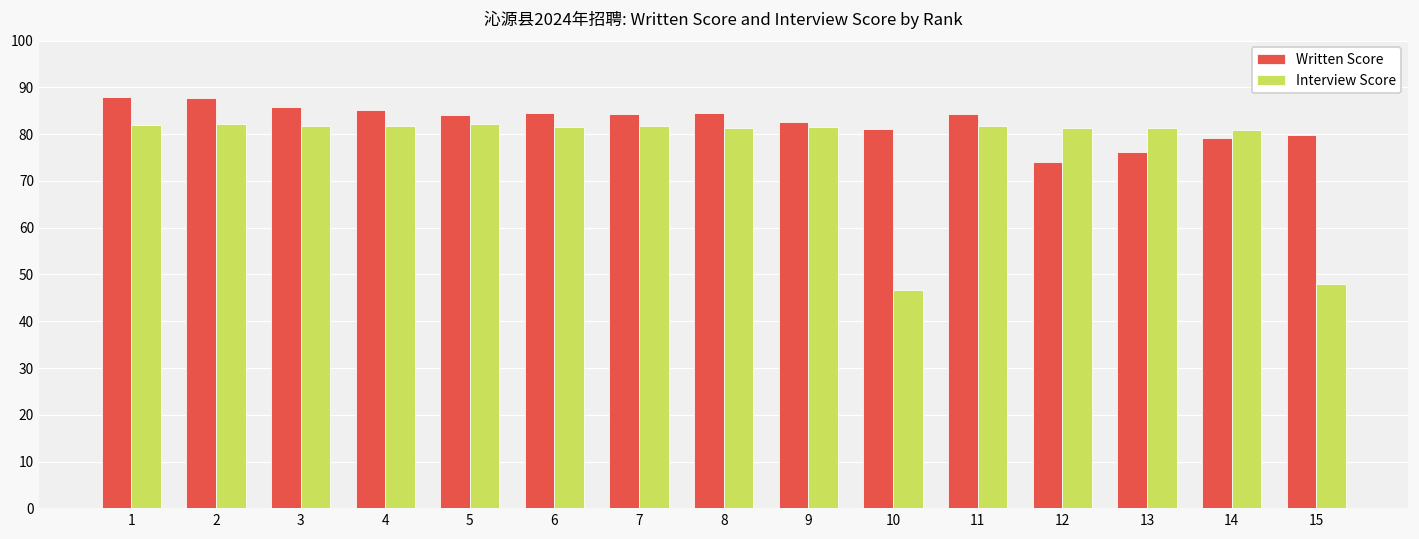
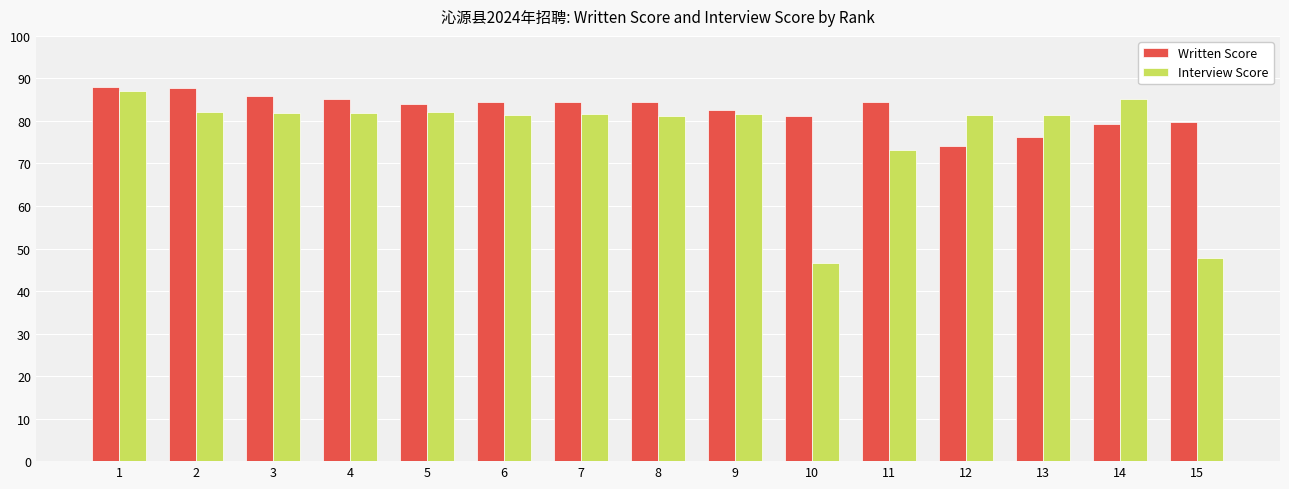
Interview Score, 1: 82 -> 87
Interview Score, 11: 82 -> 73
Interview Score, 14: 81 -> 85
